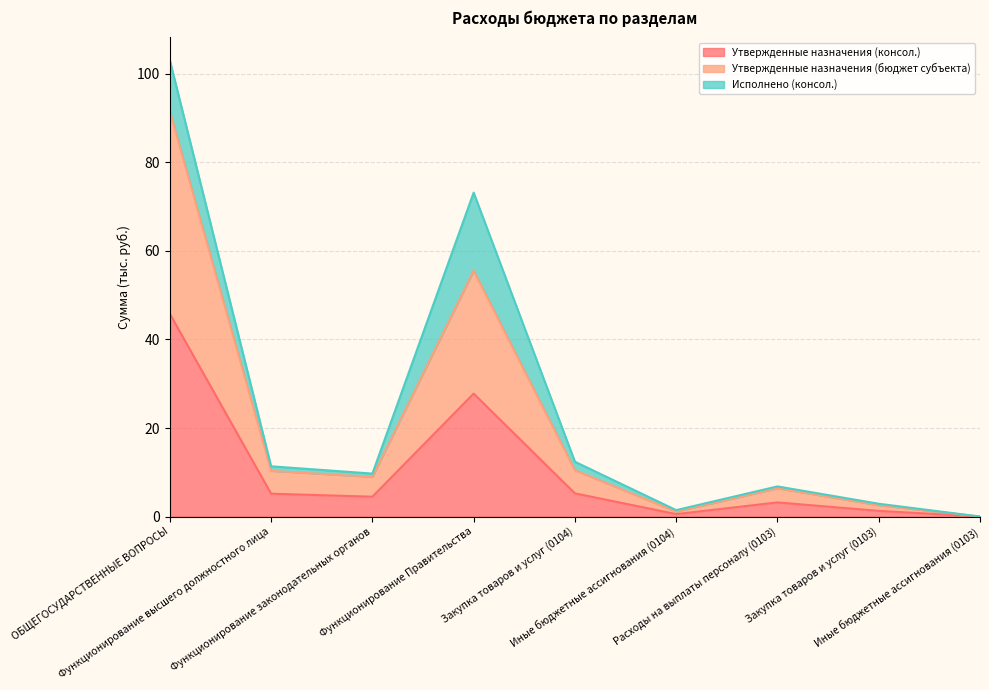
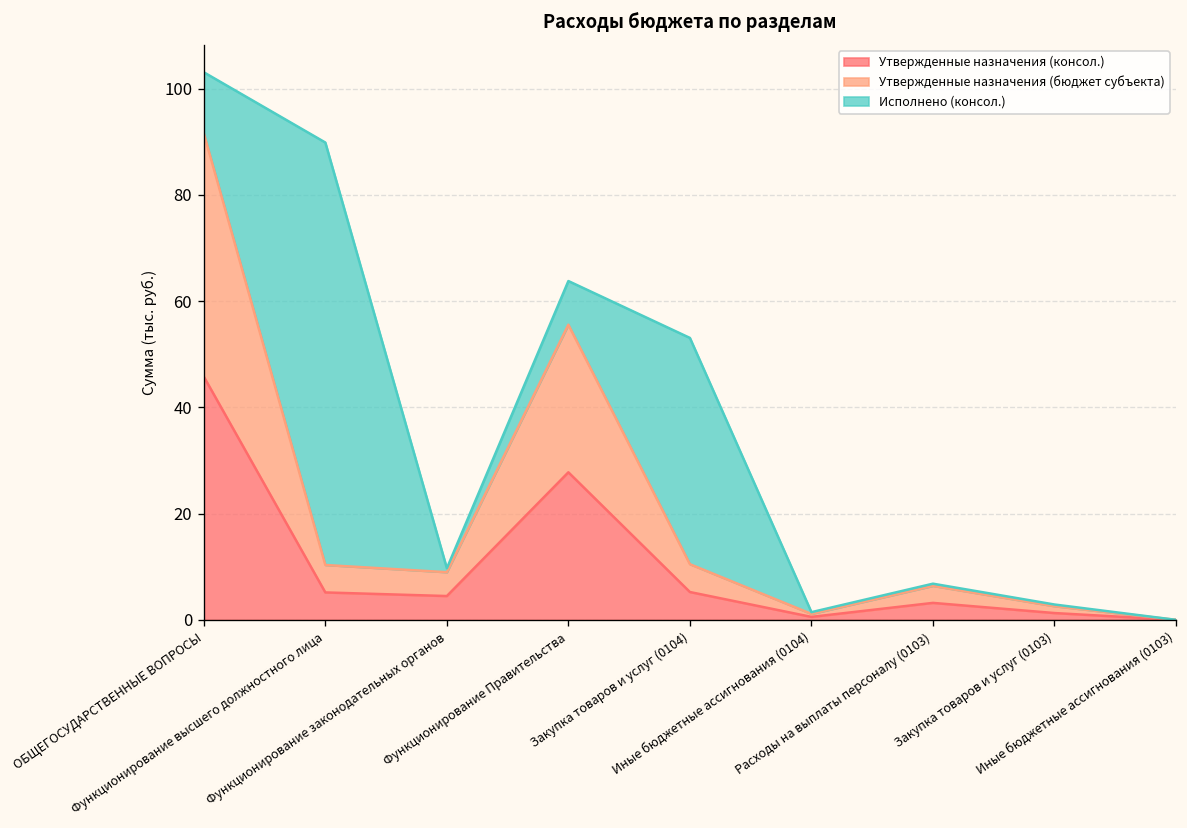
Исполнено (консол.), Функционирование высшего должностного лица: 1 -> 80
Исполнено (консол.), Функционирование Правительства: 18 -> 8
Исполнено (консол.), Закупка товаров и услуг (0104): 2 -> 43
